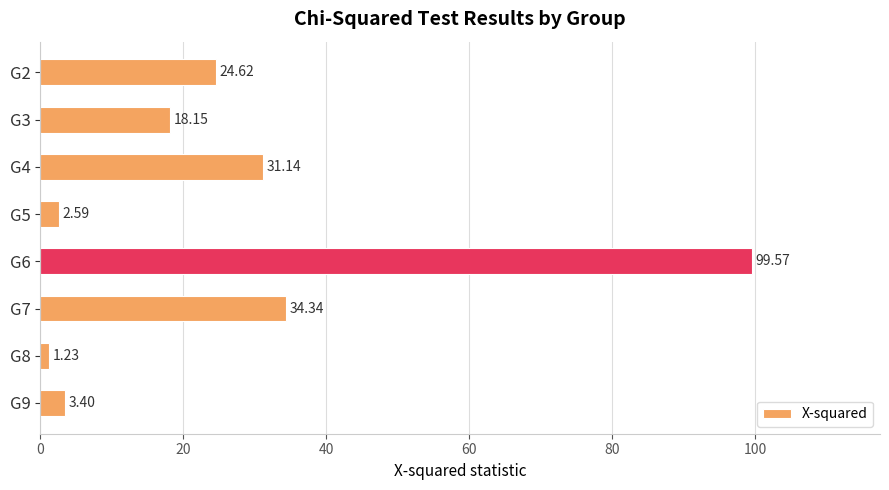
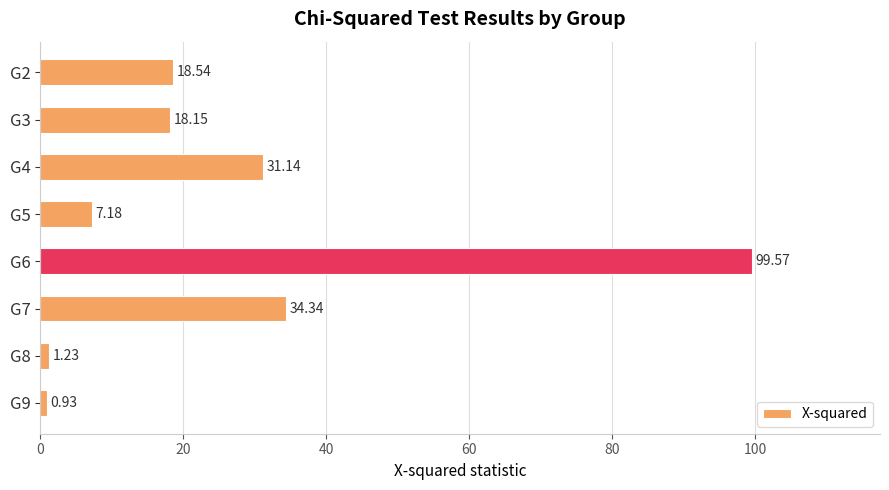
G2: 24.62 -> 18.54
G5: 2.59 -> 7.18
G9: 3.40 -> 0.93
